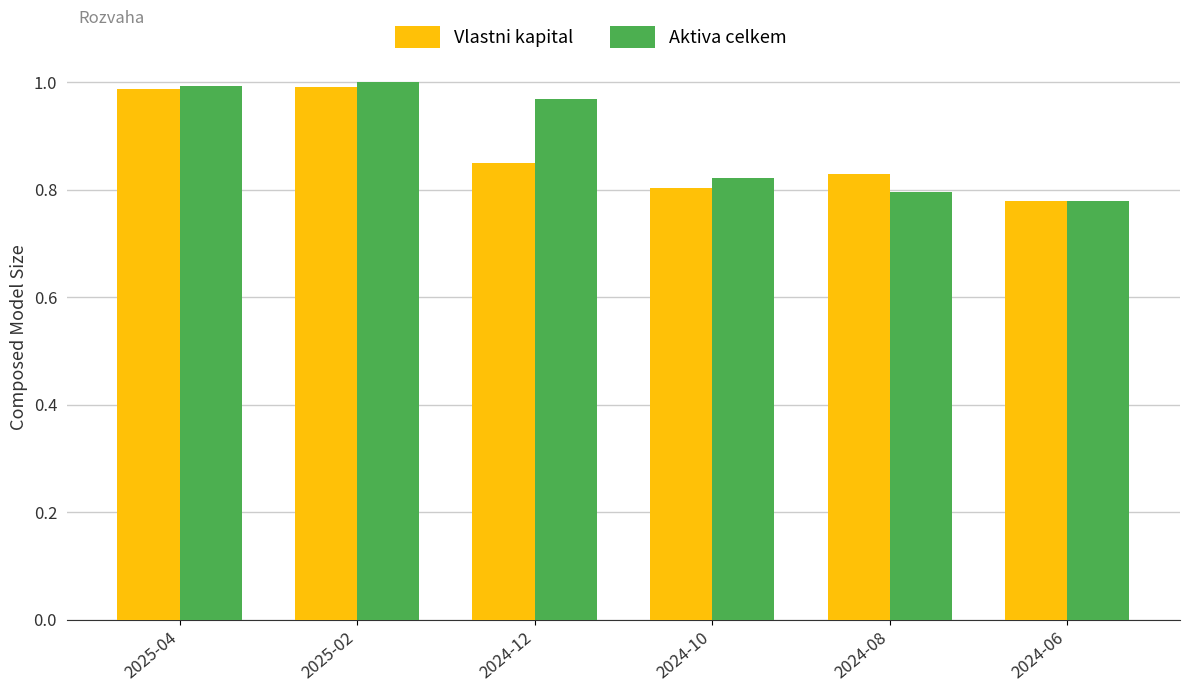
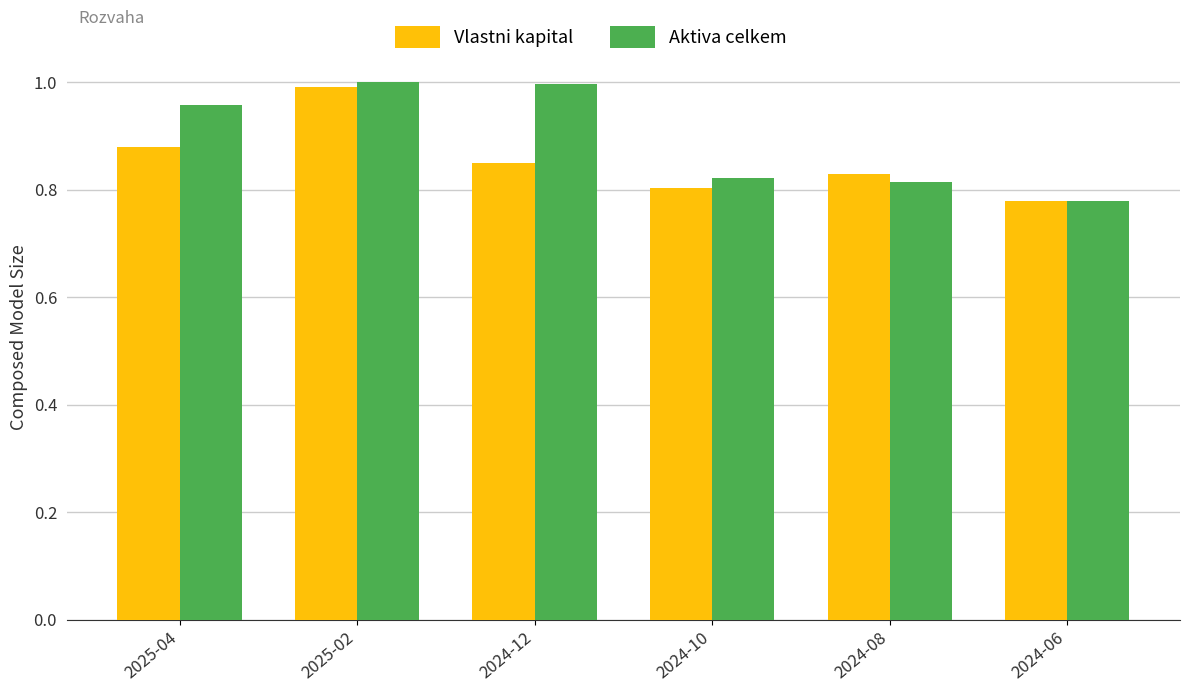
Vlastni kapital, 2025-04: 0.99 -> 0.88
Aktiva celkem, 2025-04: 0.99 -> 0.96
Aktiva celkem, 2024-12: 0.97 -> 1.00
Aktiva celkem, 2024-08: 0.80 -> 0.81
